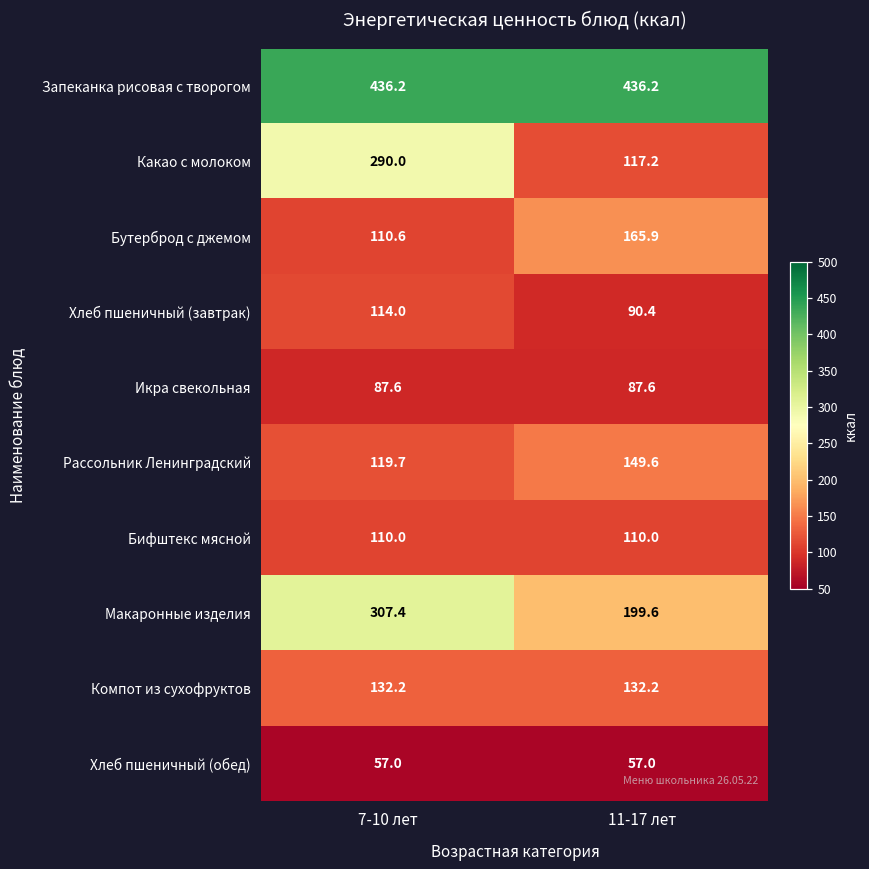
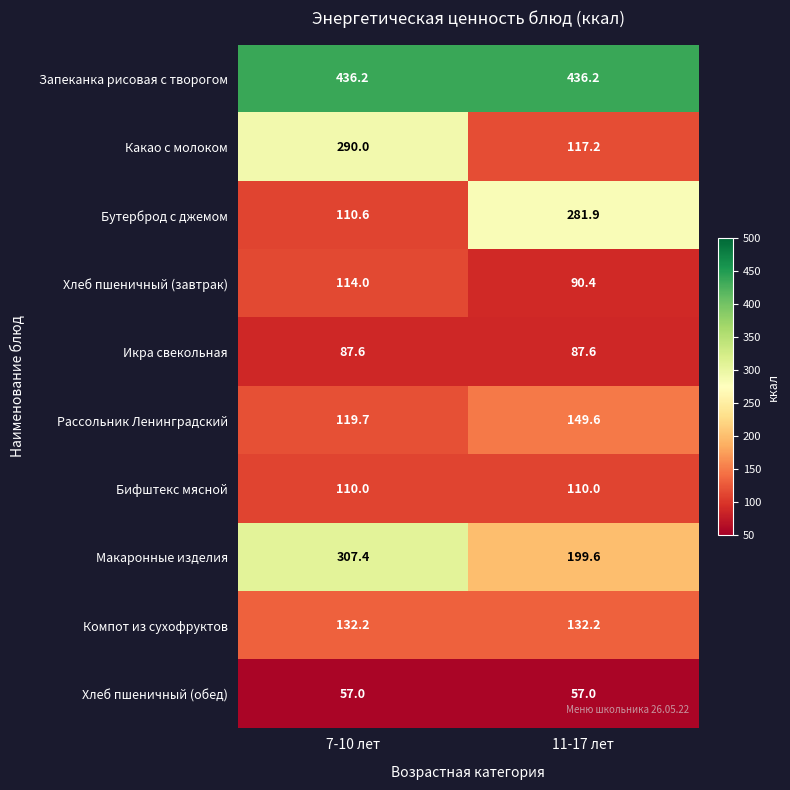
Бутерброд с джемом, 11-17 лет: 165.9 -> 281.9
